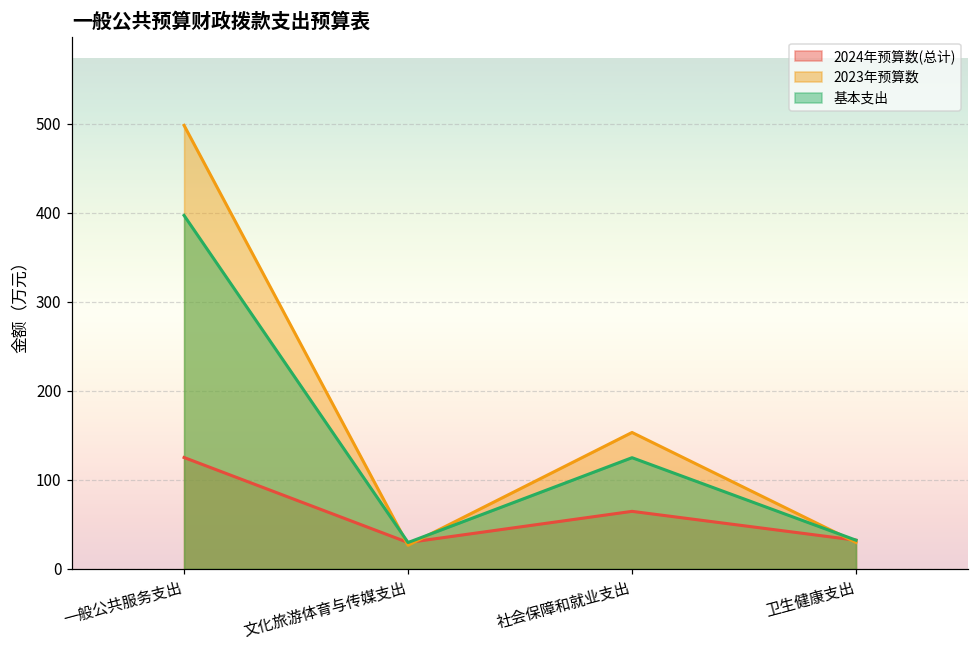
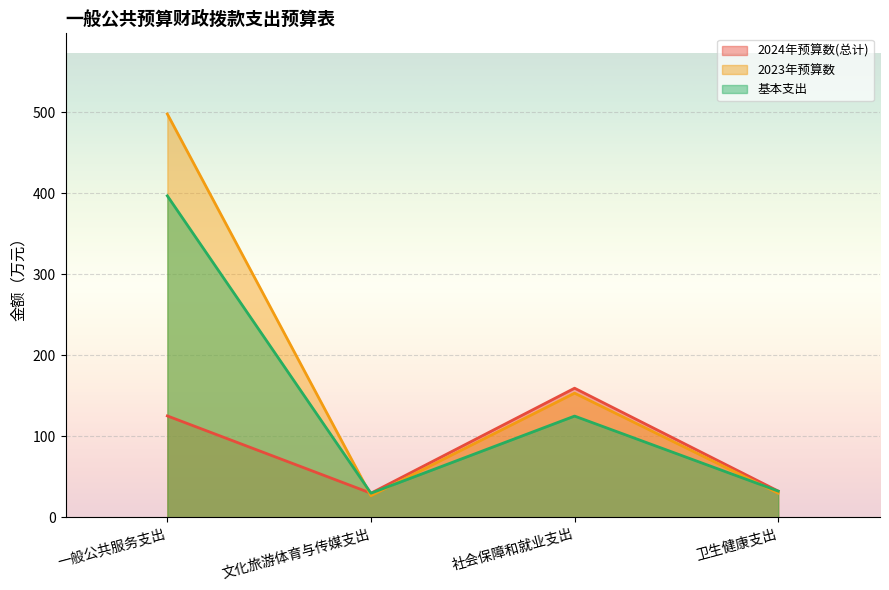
2024年预算数(总计), 社会保障和就业支出: 60 -> 160
